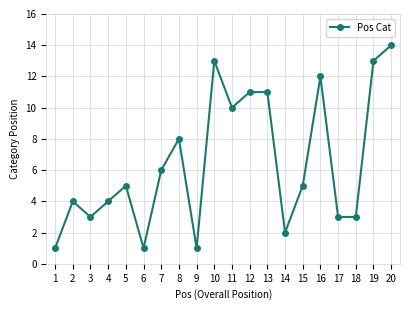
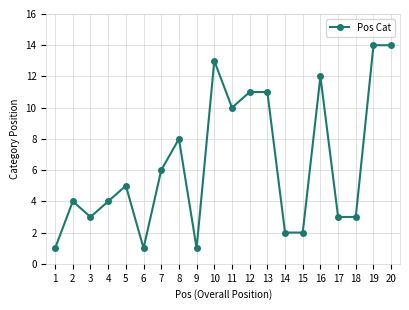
15: 5 -> 2
19: 13 -> 14
